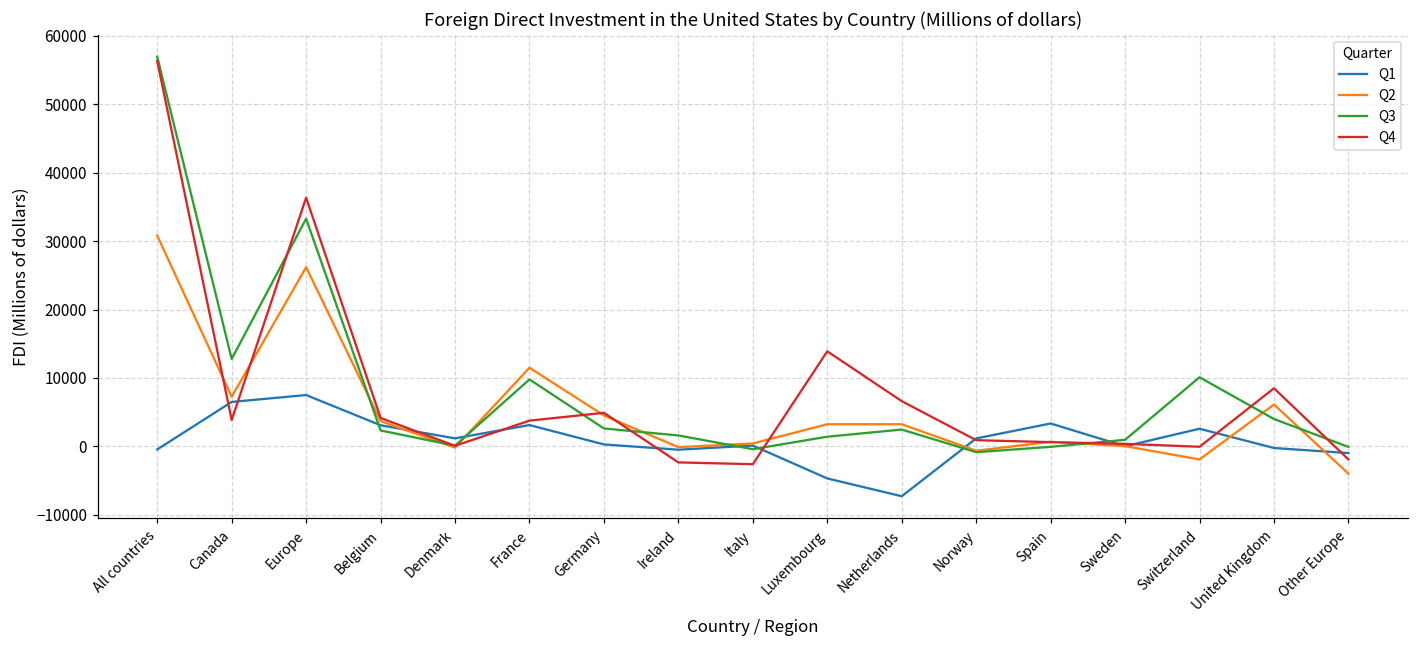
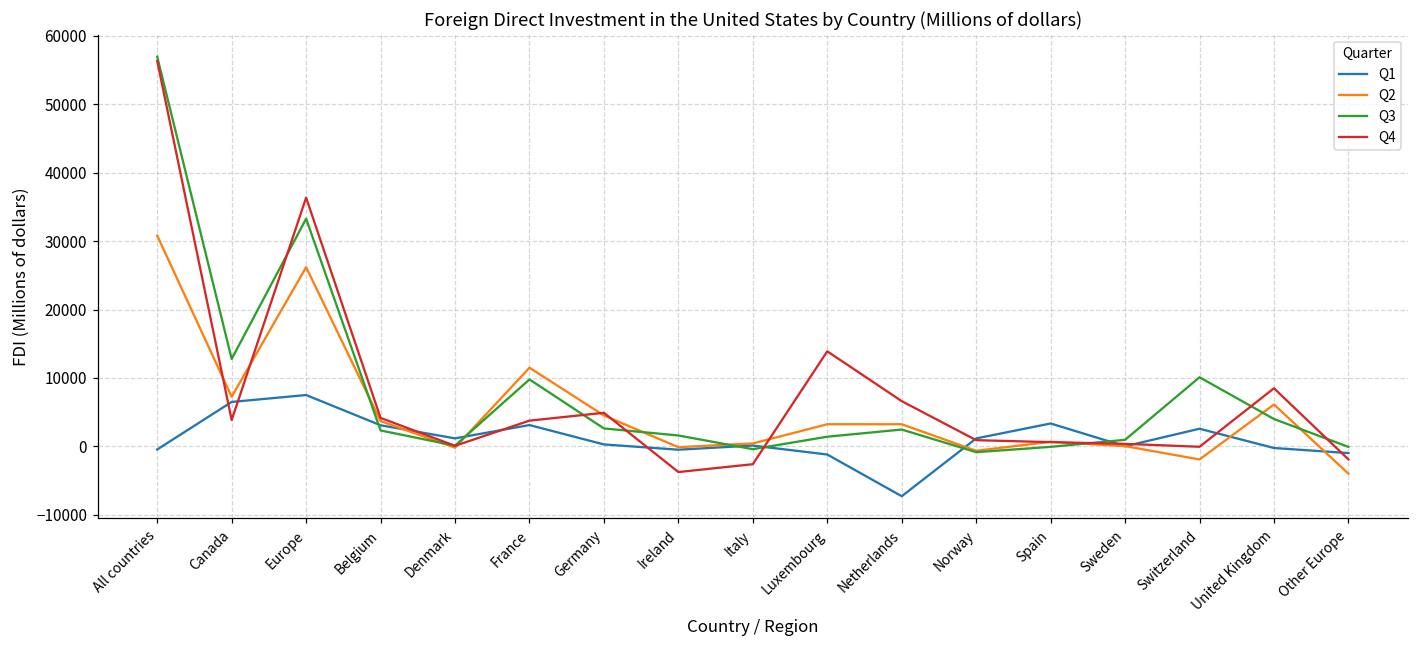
Q4, Ireland: -2000 -> -4000
Q1, Luxembourg: -5000 -> -1000
